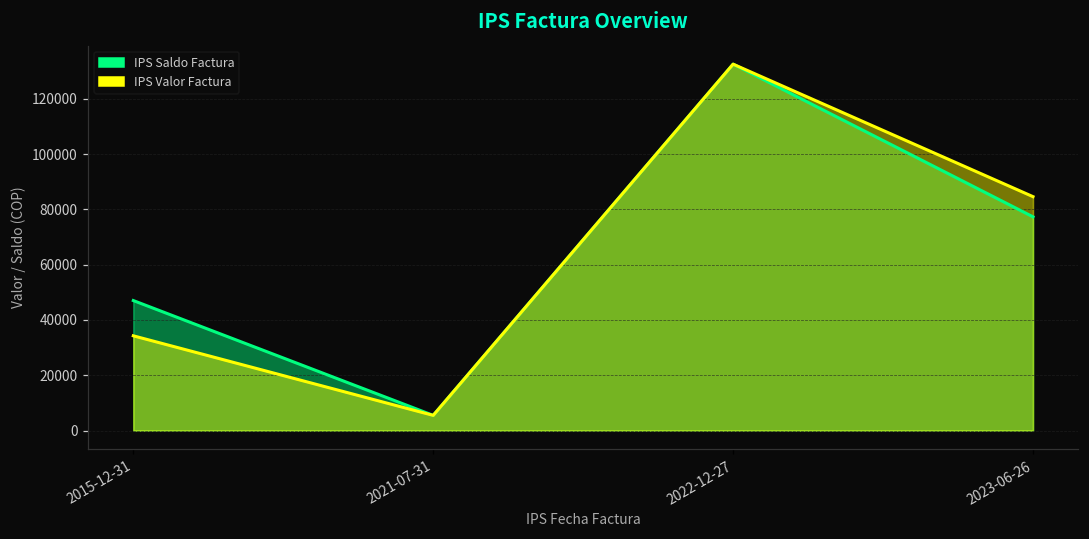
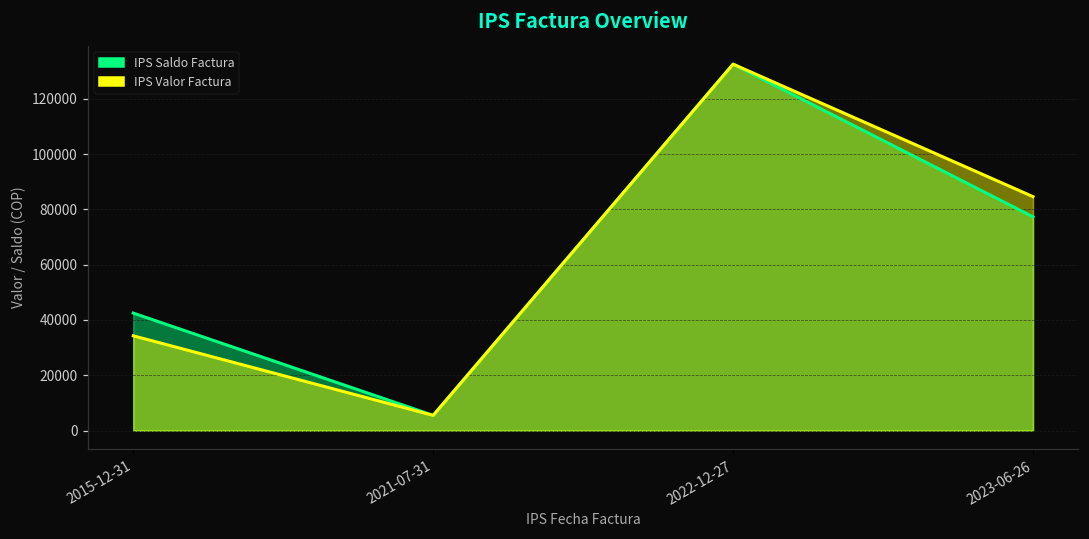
IPS Saldo Factura, 2015-12-31: 47000 -> 42000
